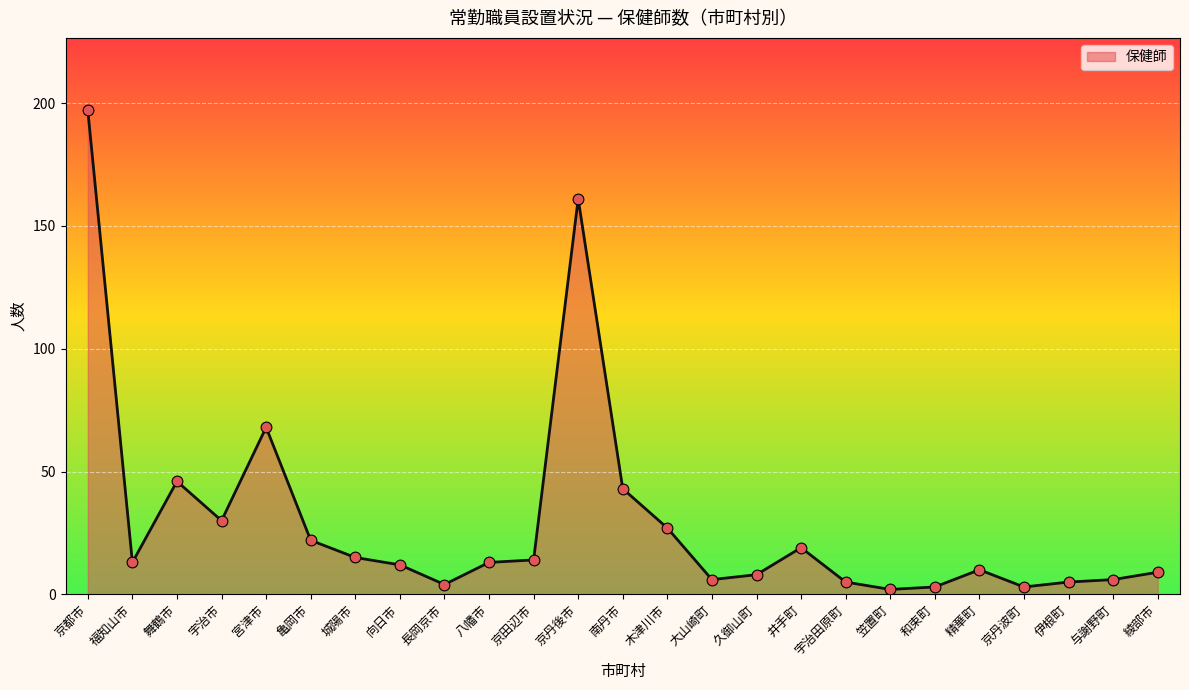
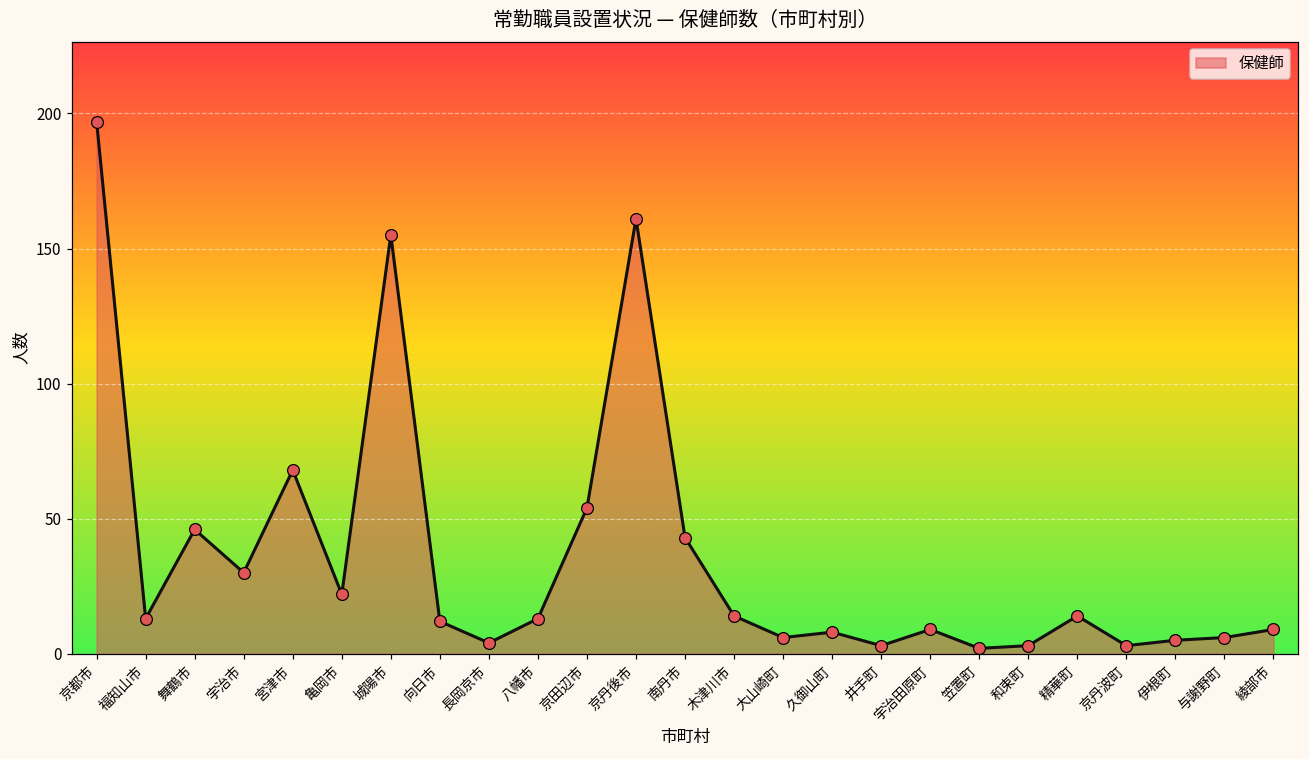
城陽市: 15 -> 155
京田辺市: 14 -> 54
木津川市: 27 -> 14
井手町: 19 -> 3
宇治田原町: 5 -> 9
精華町: 10 -> 14
